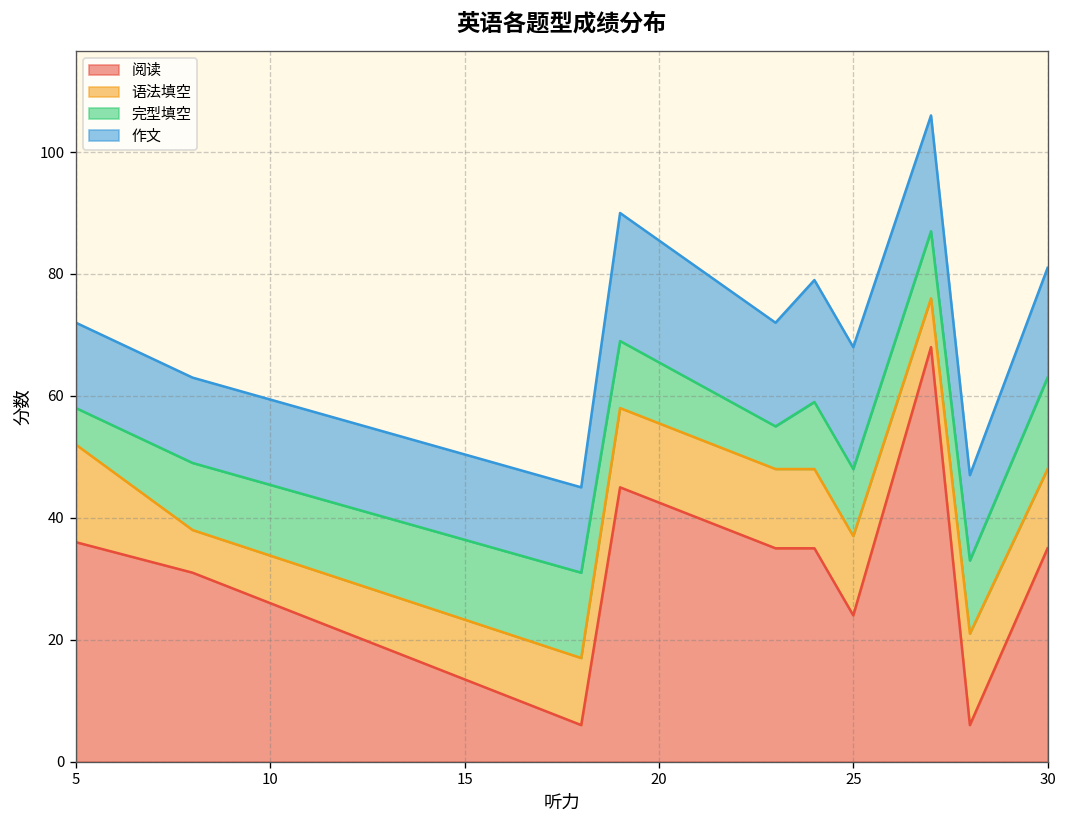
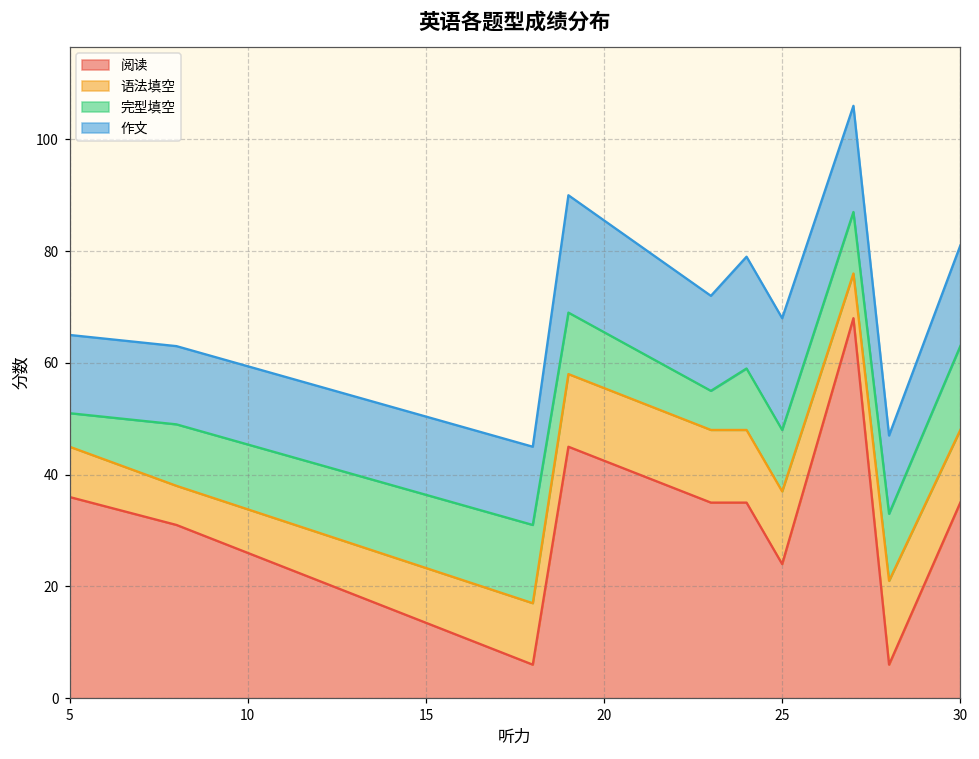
语法填空, 5: 16 -> 9
